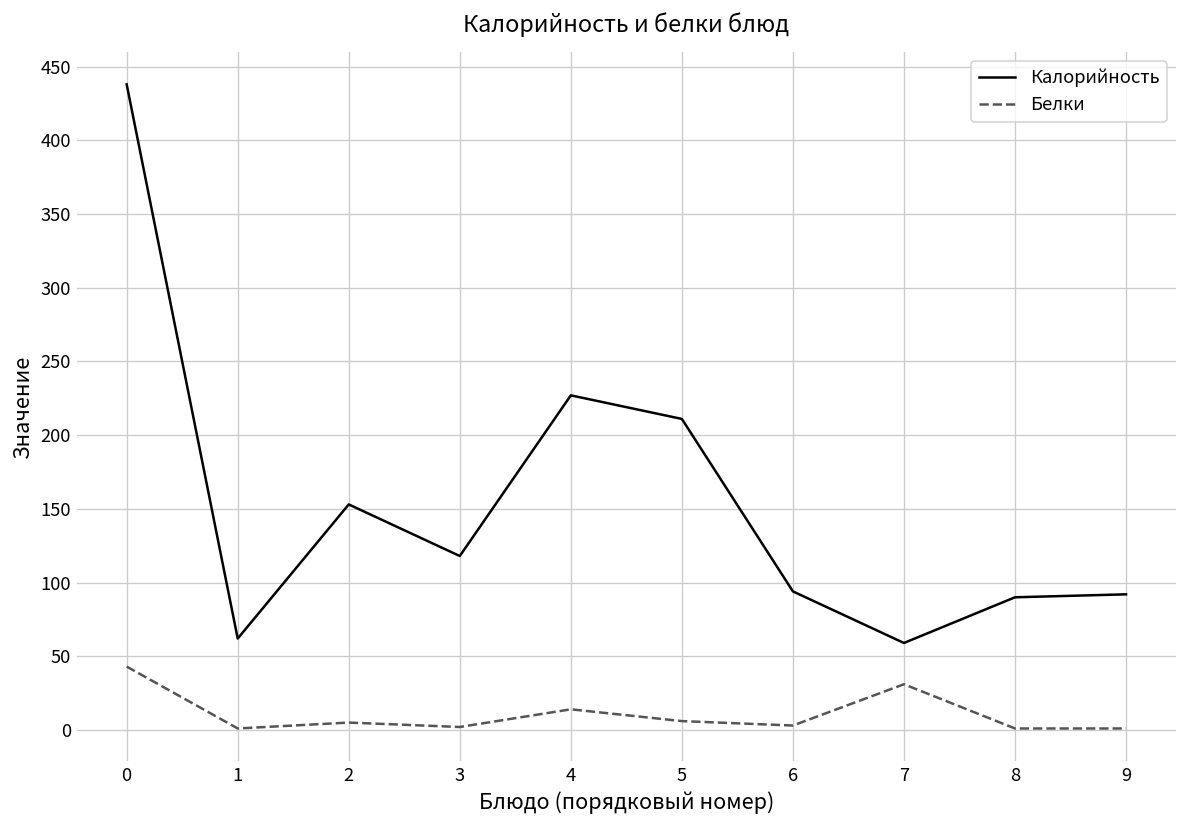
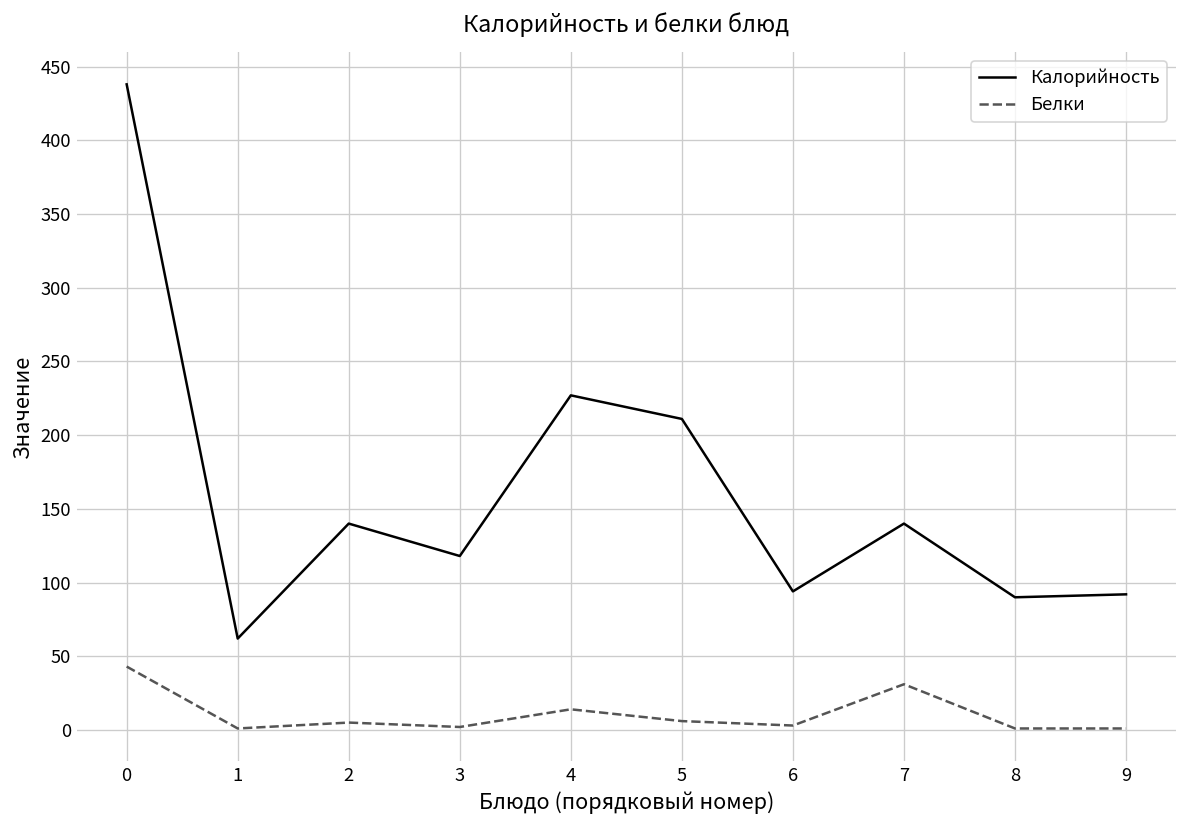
Калорийность, 2: 153 -> 140
Калорийность, 7: 59 -> 140
